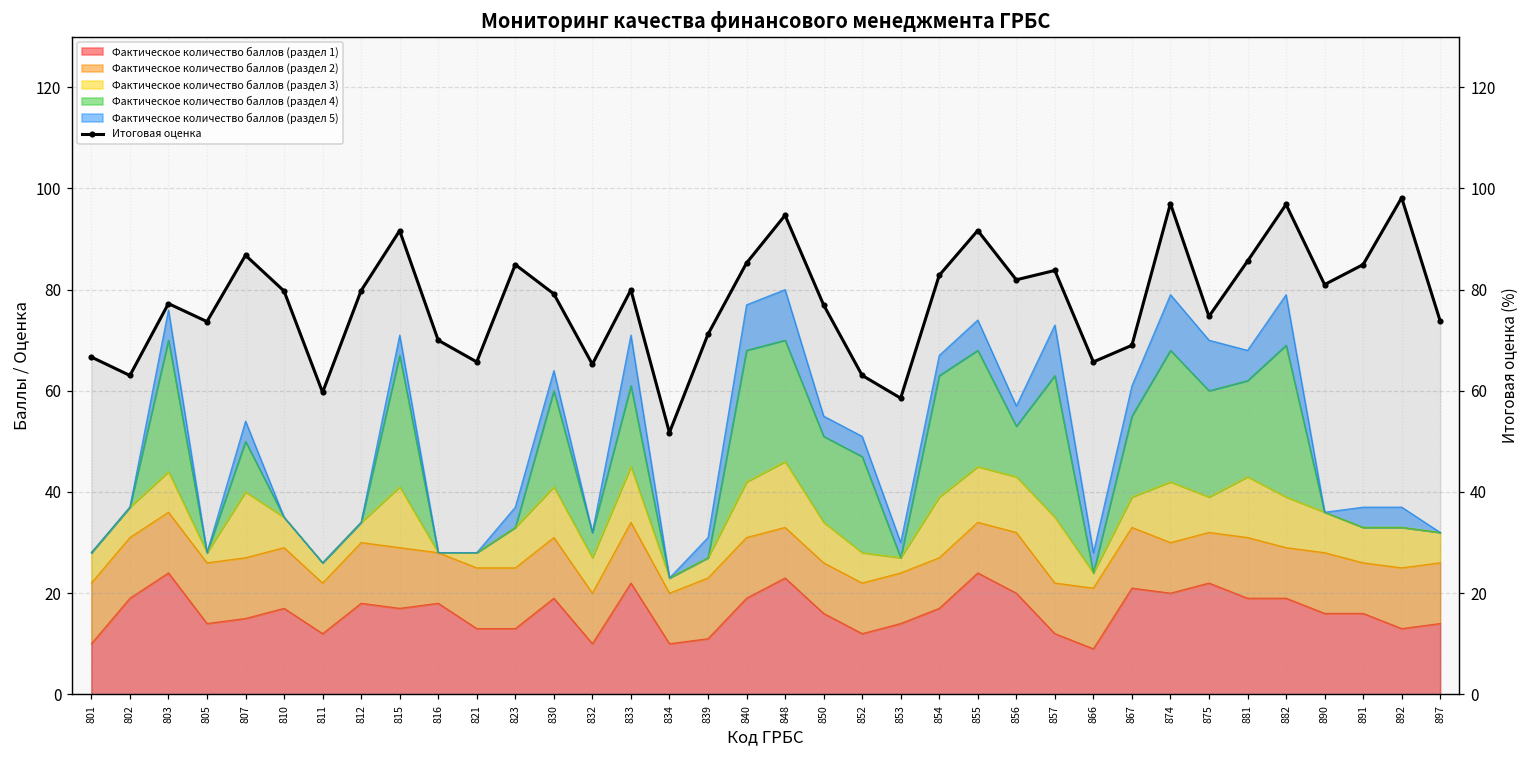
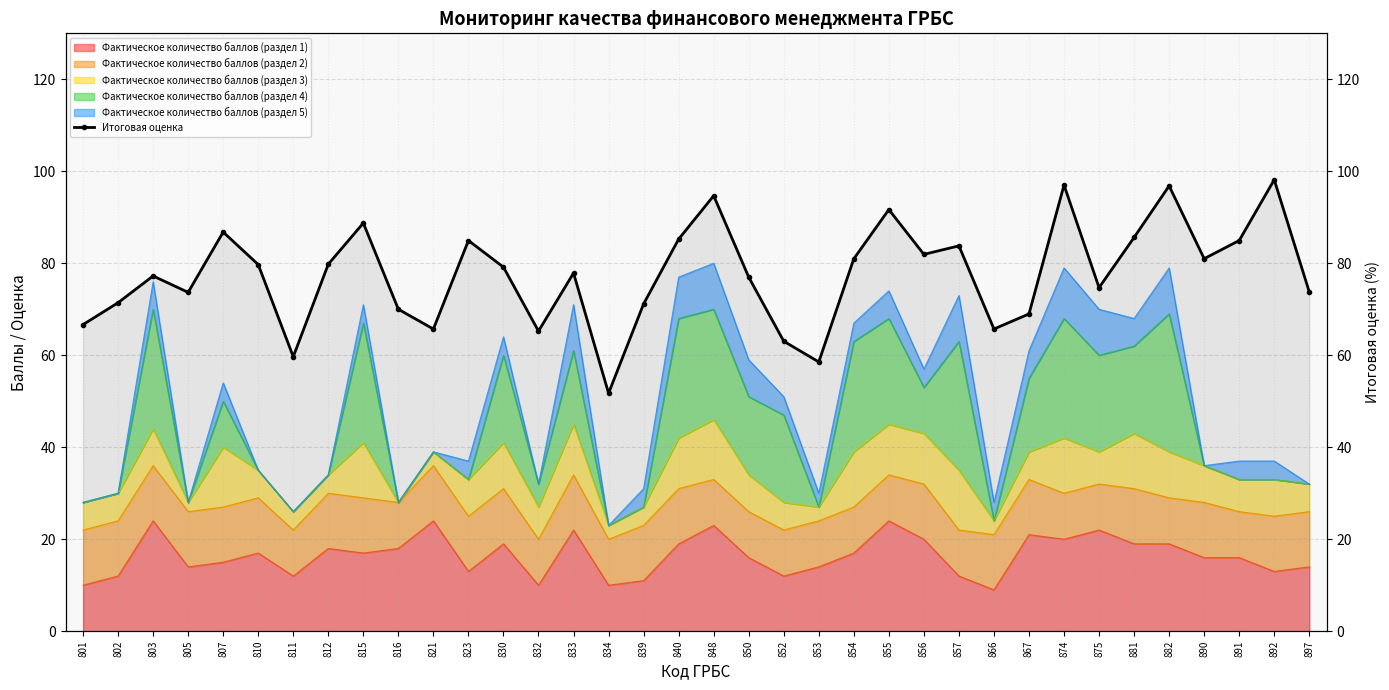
Фактическое количество баллов (раздел 1), 802: 19 -> 12
Фактическое количество баллов (раздел 1), 821: 13 -> 24
Фактическое количество баллов (раздел 5), 850: 4 -> 8
Итоговая оценка, 802: 63 -> 71
Итоговая оценка, 815: 92 -> 89
Итоговая оценка, 833: 80 -> 78
Итоговая оценка, 854: 83 -> 81
